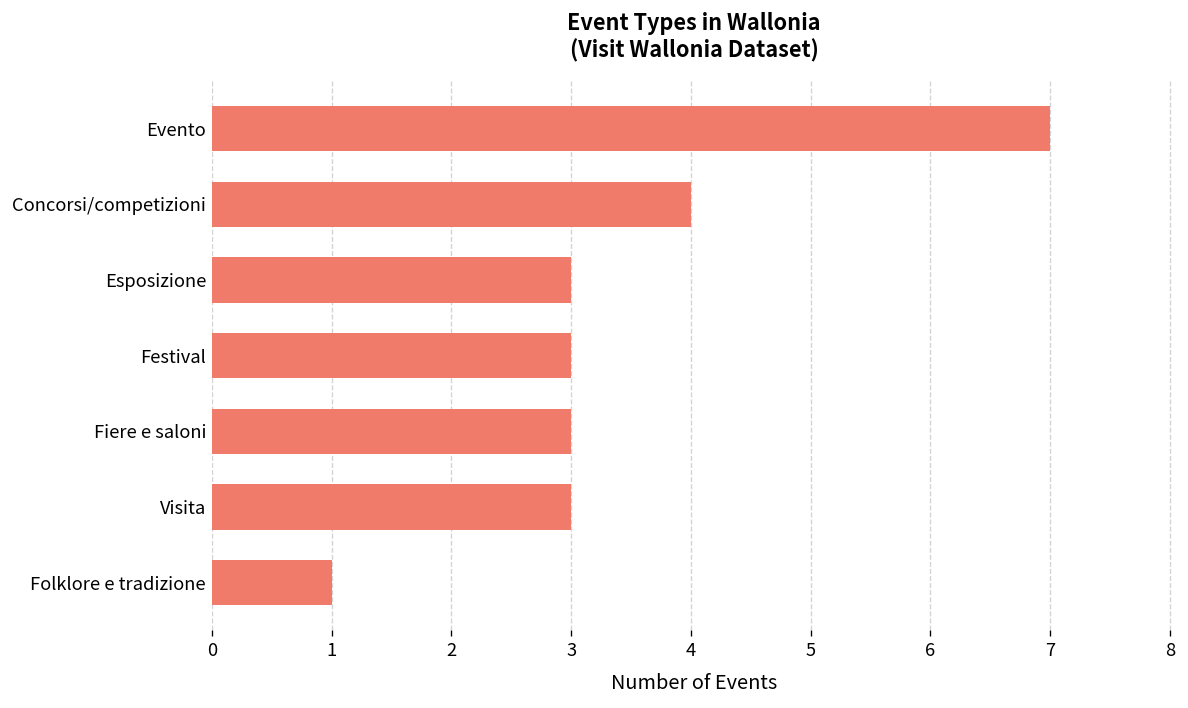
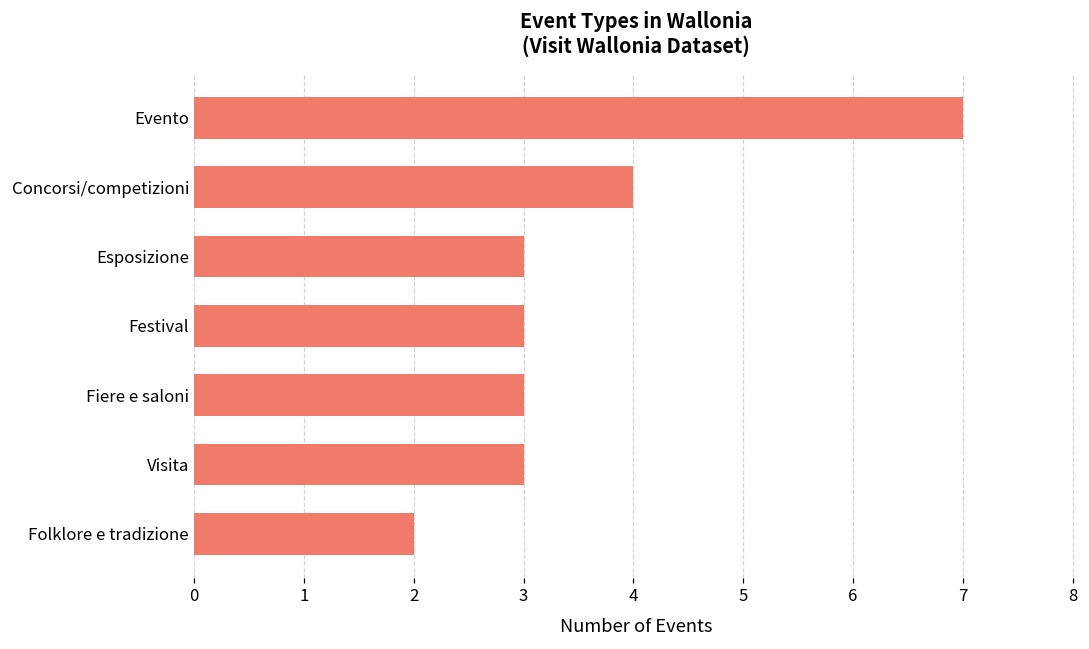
Folklore e tradizione: 1 -> 2
